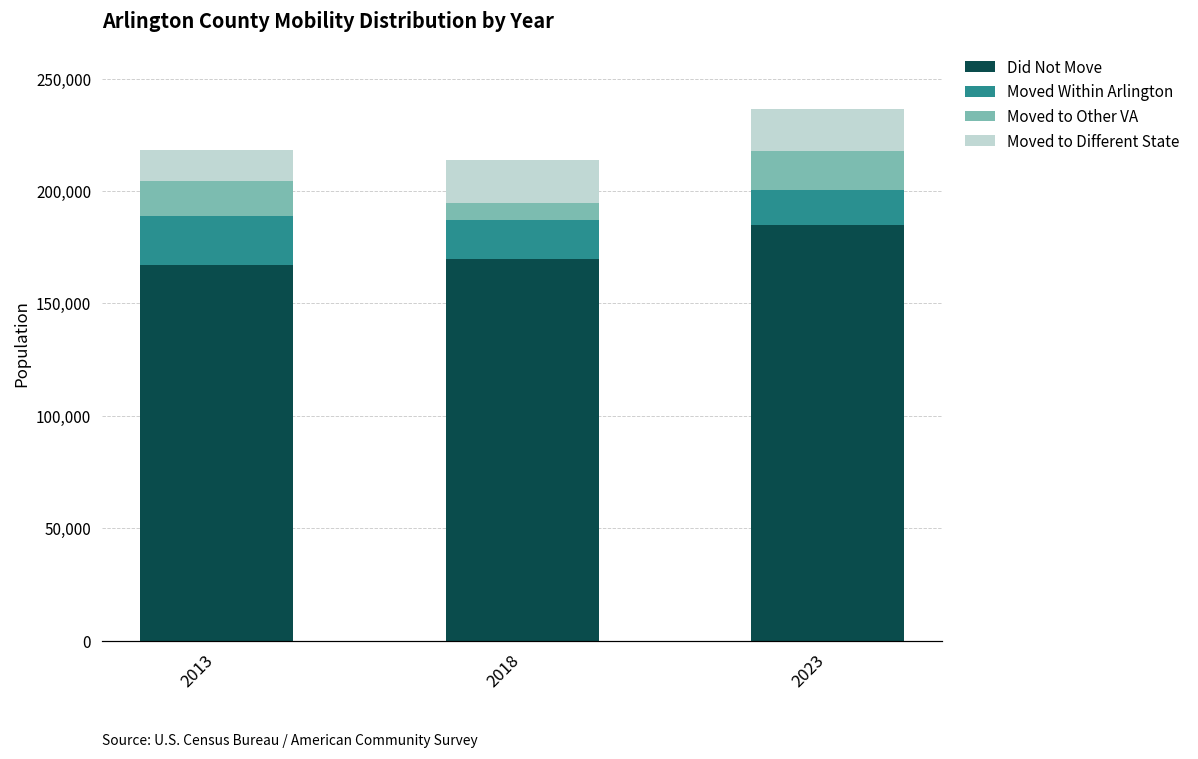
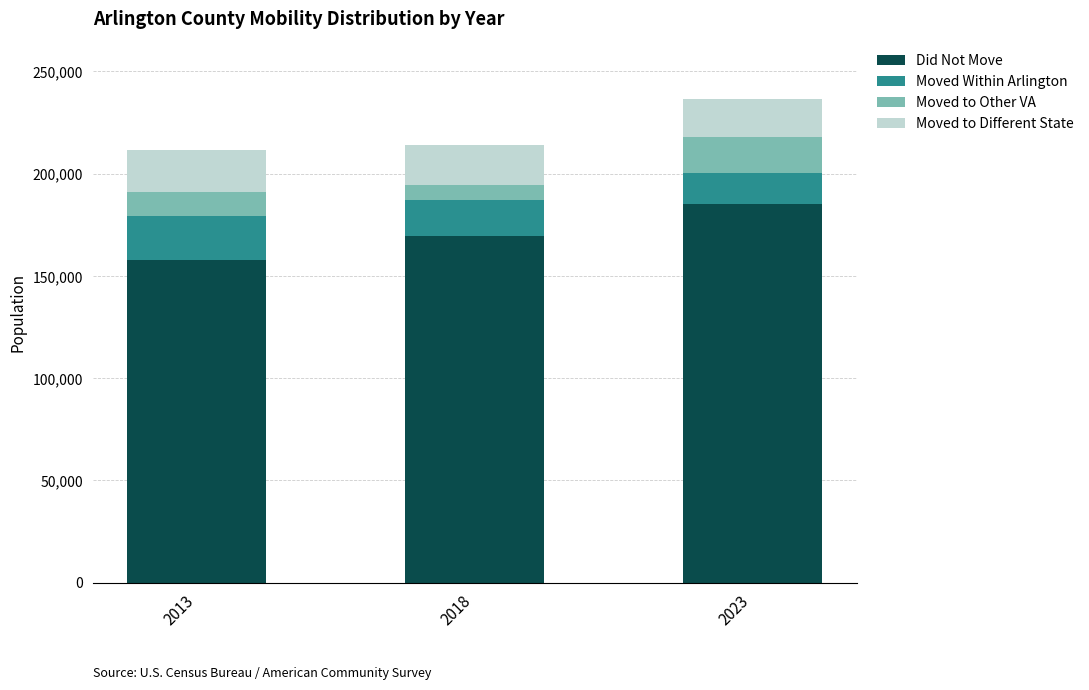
Did Not Move, 2013: 167,000 -> 158,000
Moved to Other VA, 2013: 16,000 -> 12,000
Moved to Different State, 2013: 14,000 -> 21,000
